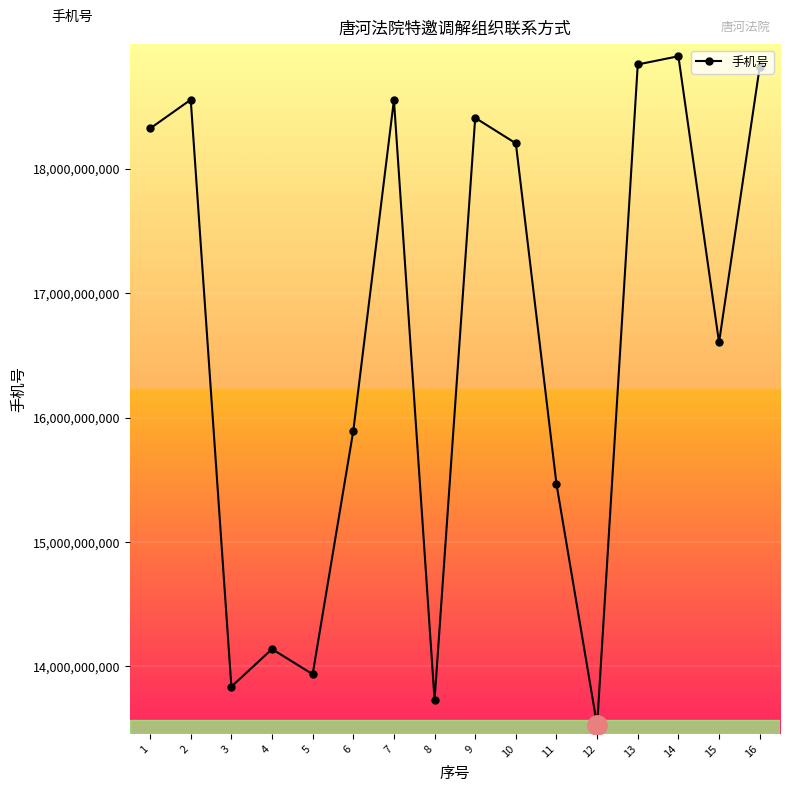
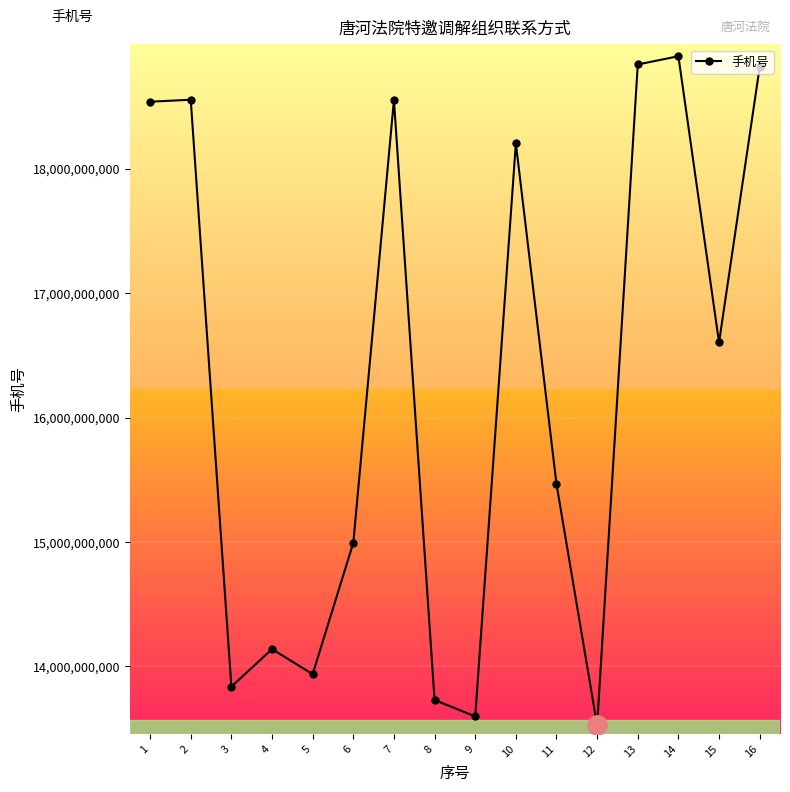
手机号, 1: 18,320,000,000 -> 18,540,000,000
手机号, 6: 15,890,000,000 -> 14,990,000,000
手机号, 9: 18,410,000,000 -> 13,600,000,000
